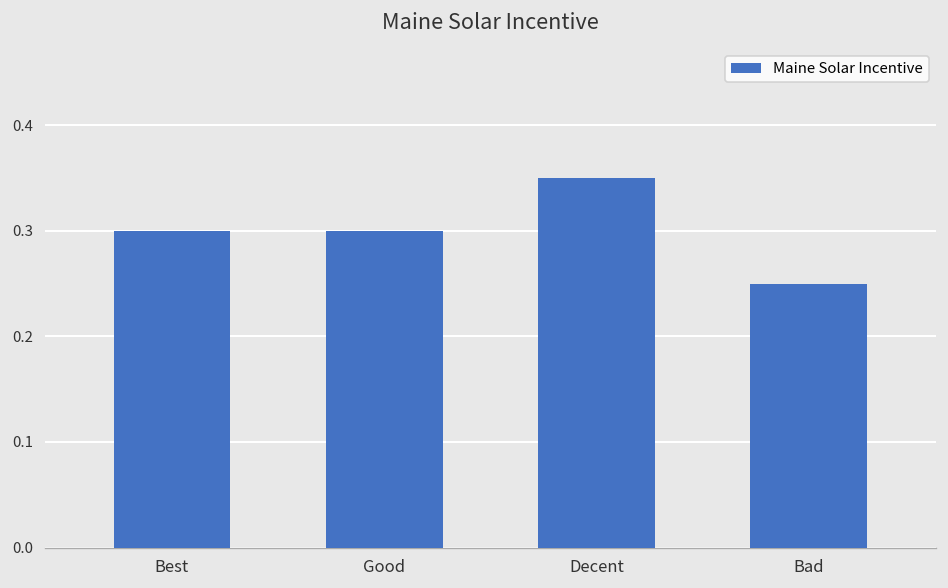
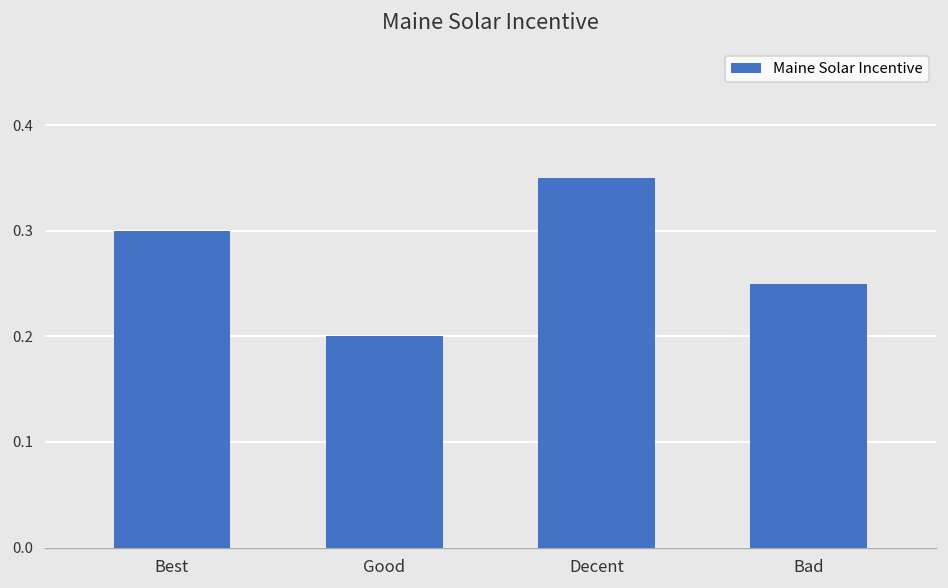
Good: 0.3 -> 0.2
